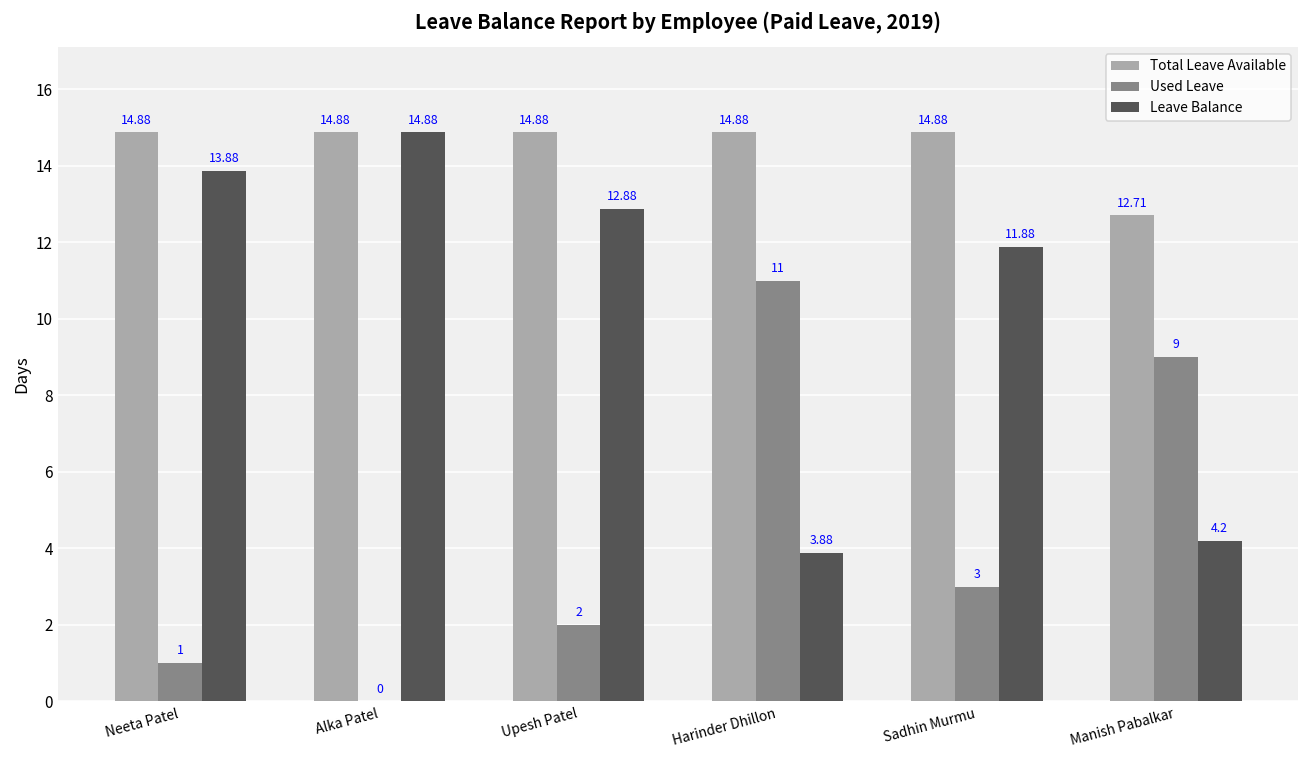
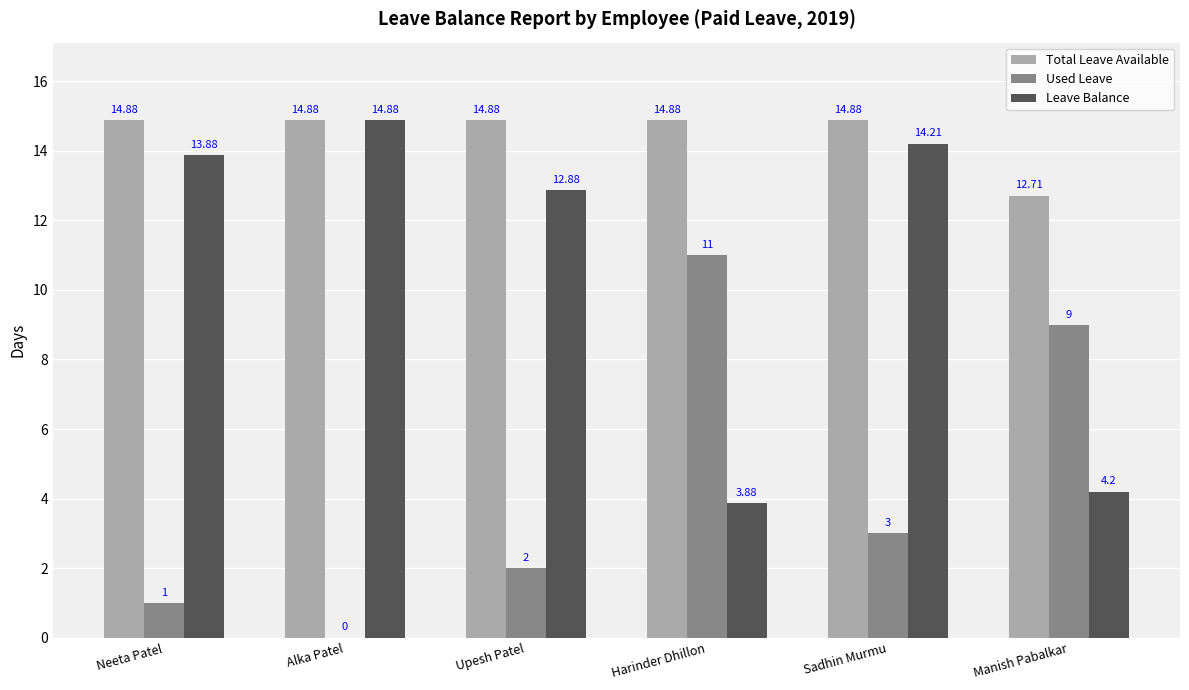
Leave Balance, Sadhin Murmu: 11.88 -> 14.21
